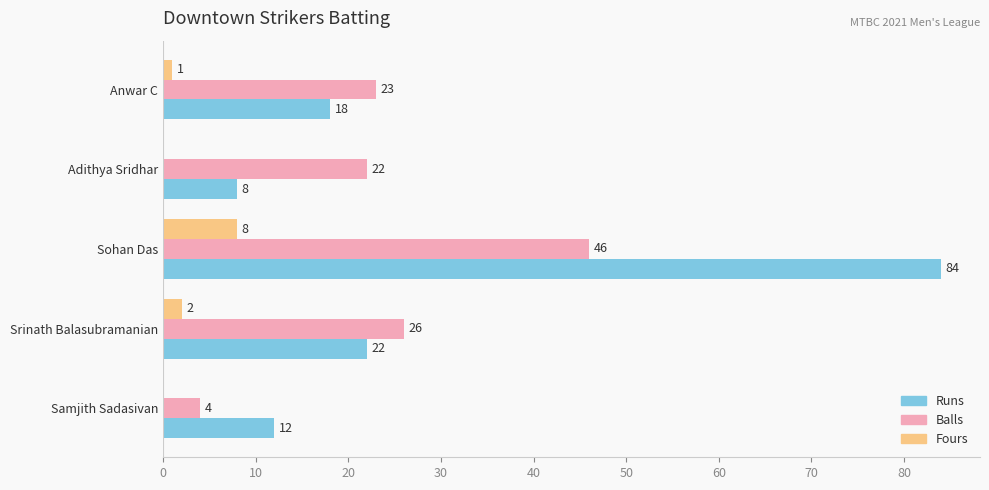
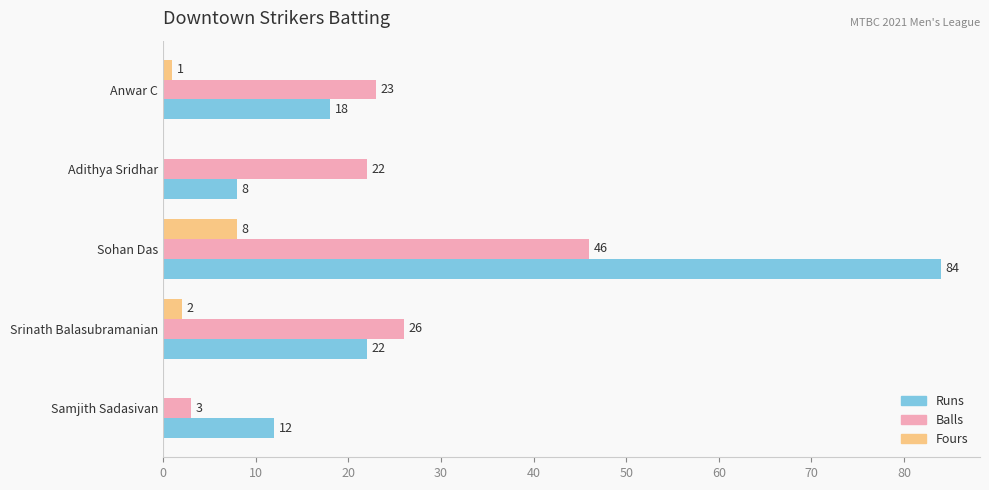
Balls, Samjith Sadasivan: 4 -> 3
